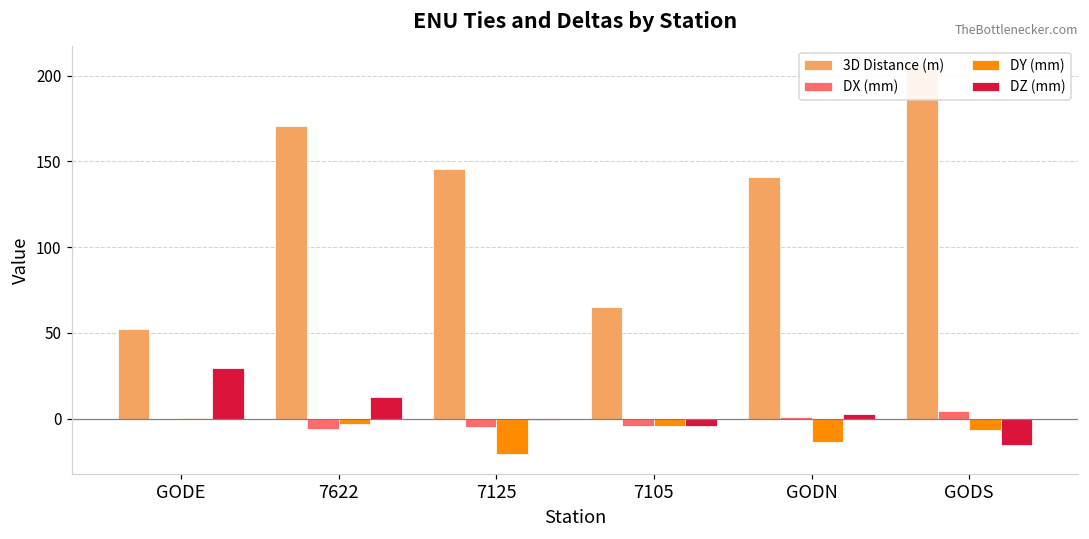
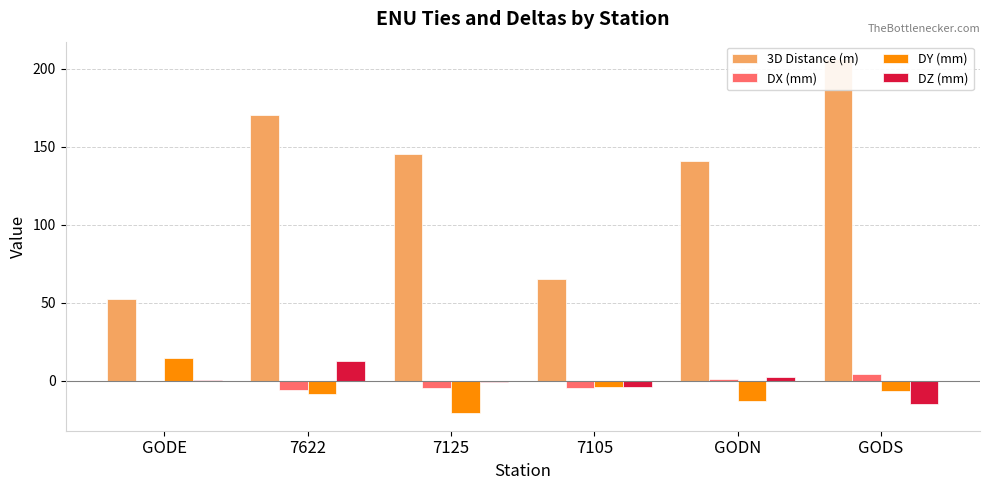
DY (mm), GODE: 0 -> 15
DZ (mm), GODE: 30 -> 0
DY (mm), 7622: -3 -> -9
